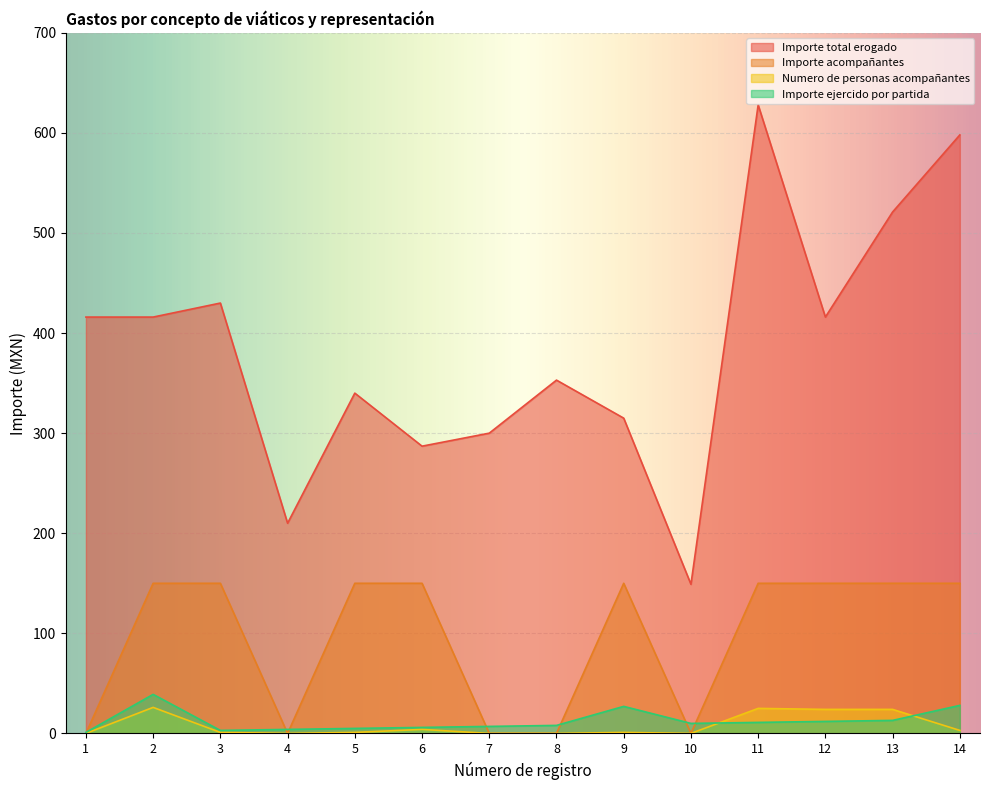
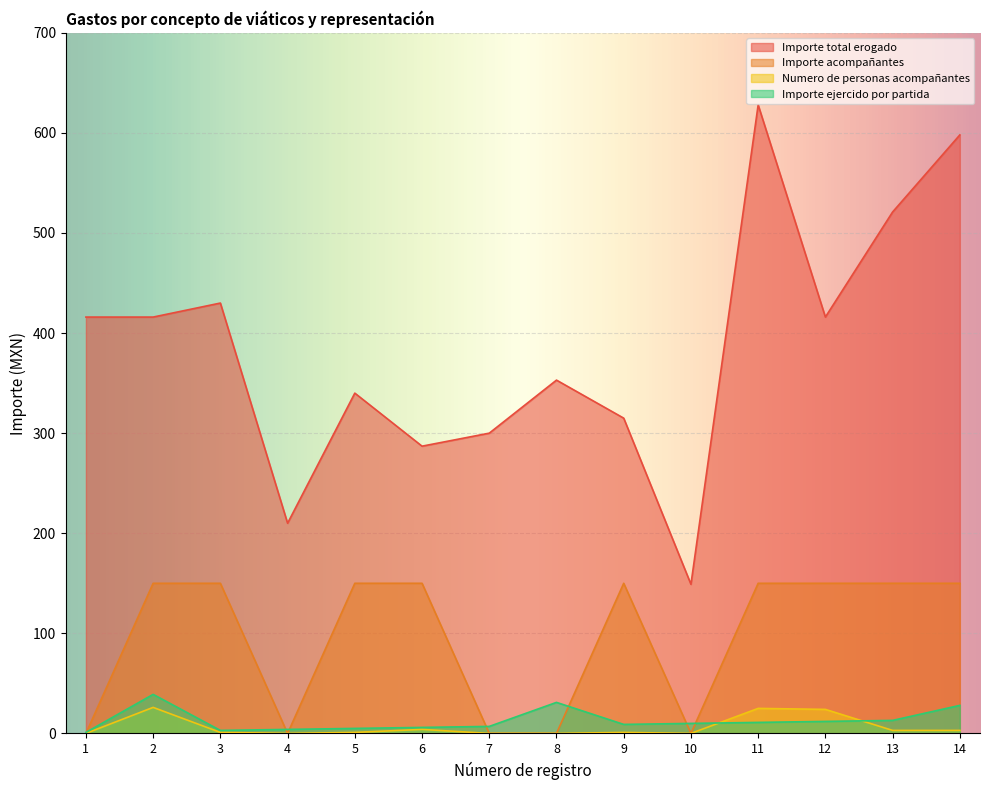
Importe ejercido por partida, 8: 8 -> 31
Importe ejercido por partida, 9: 27 -> 9
Numero de personas acompañantes, 13: 24 -> 3
